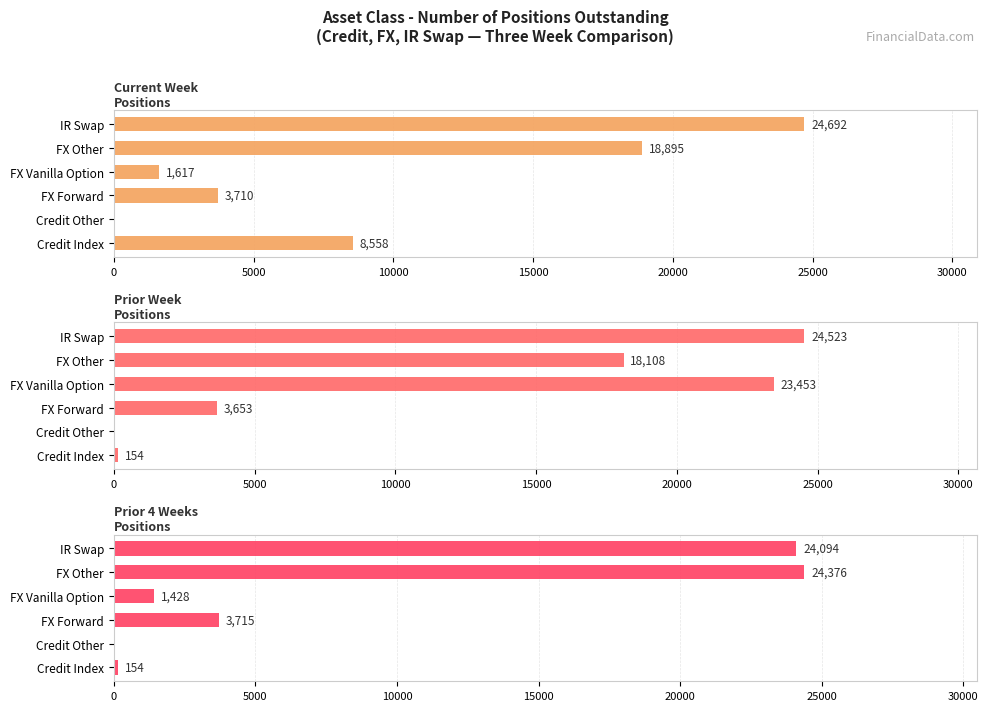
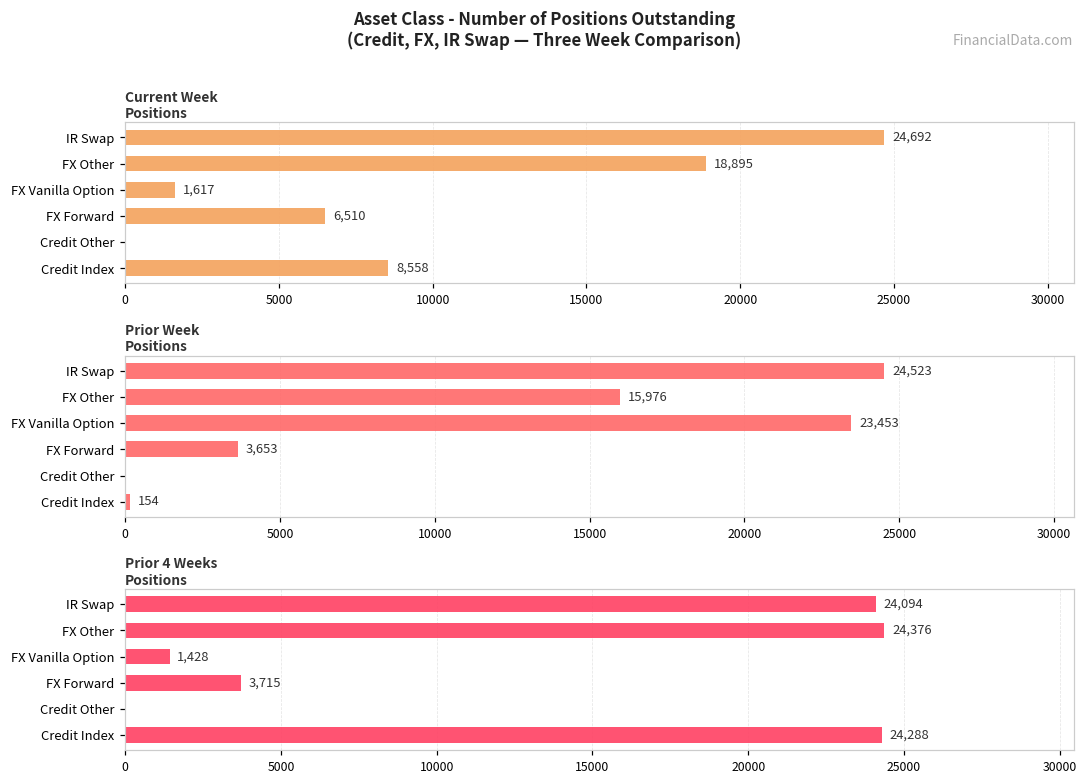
Current Week Positions, FX Forward: 3,710 -> 6,510
Prior Week Positions, FX Other: 18,108 -> 15,976
Prior 4 Weeks Positions, Credit Index: 154 -> 24,288
